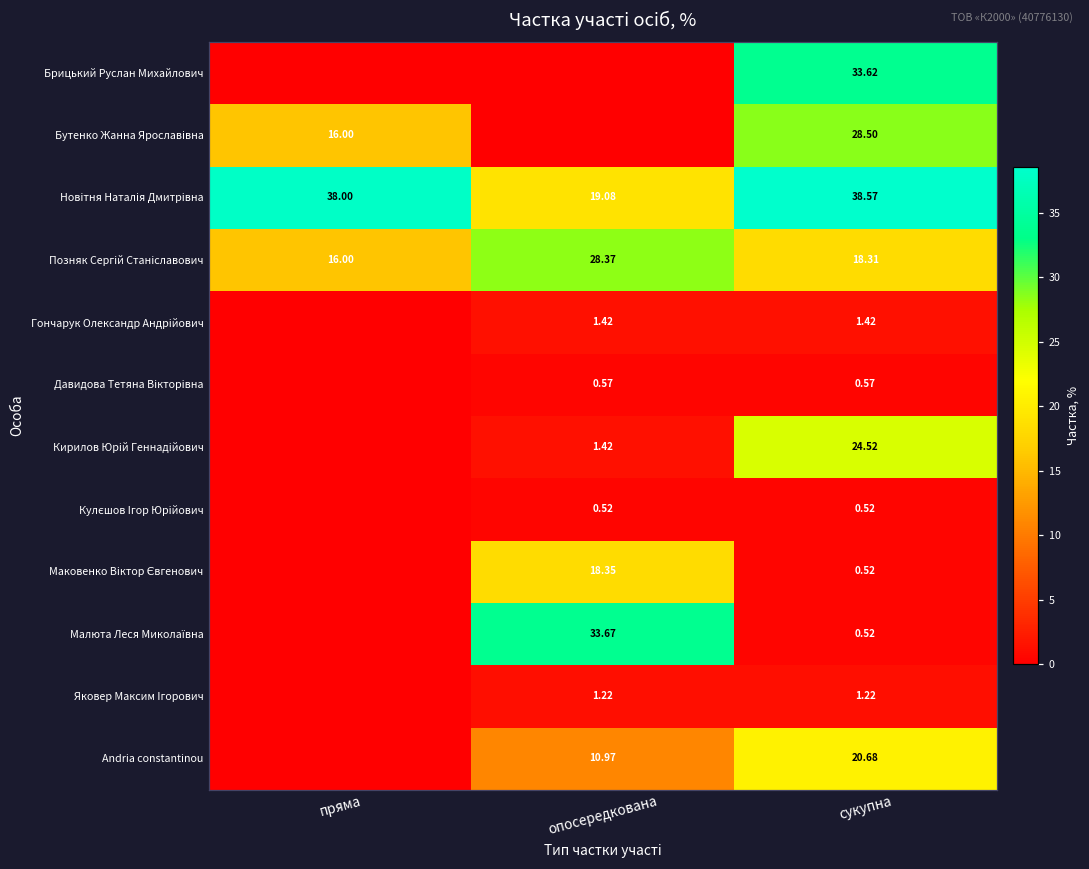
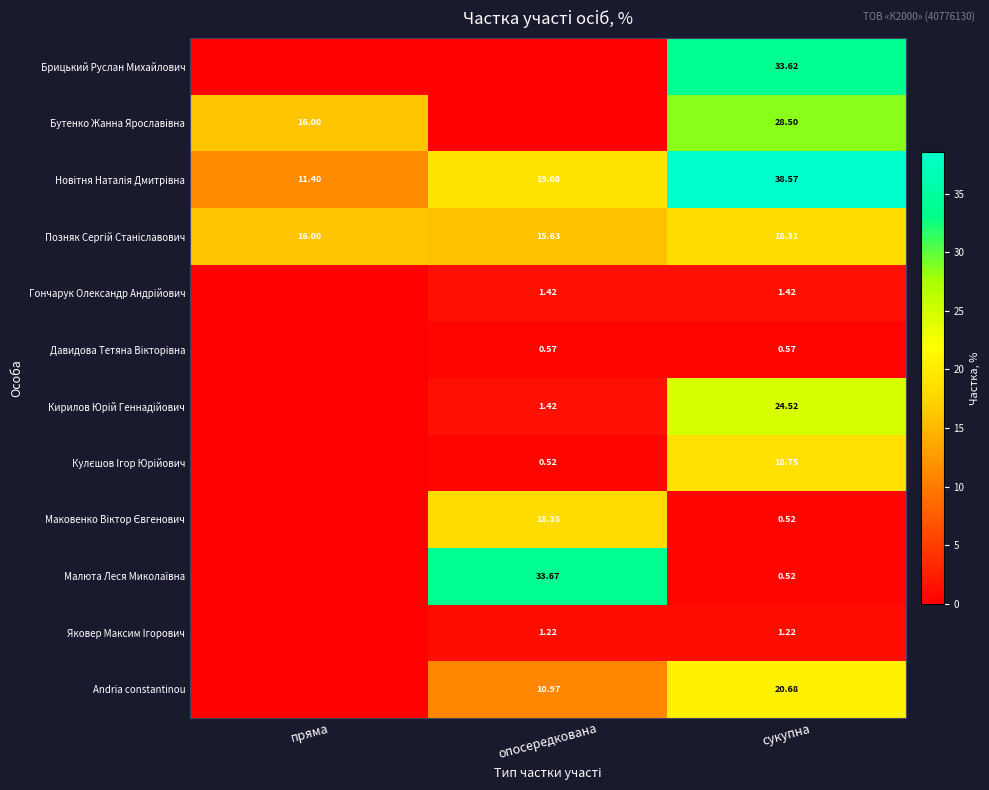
Новітня Наталія Дмитрівна, пряма: 38.00 -> 11.40
Позняк Сергій Станіславович, опосередкована: 28.37 -> 15.63
Кулєшов Ігор Юрійович, сукупна: 0.52 -> 18.75
